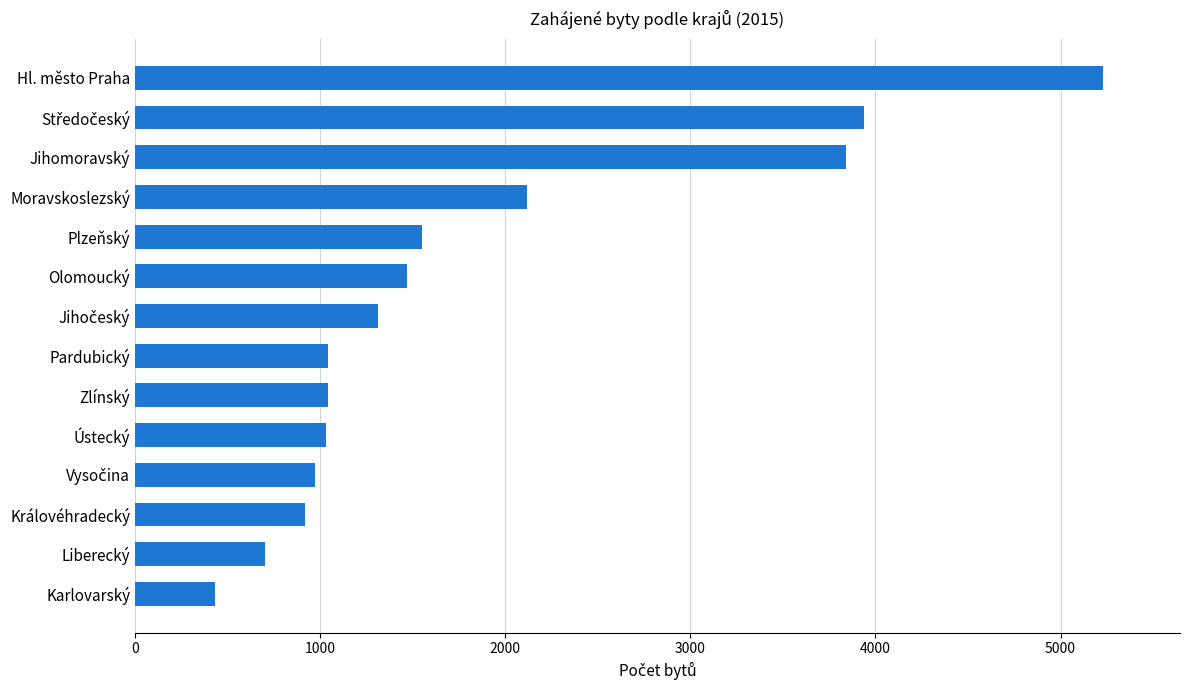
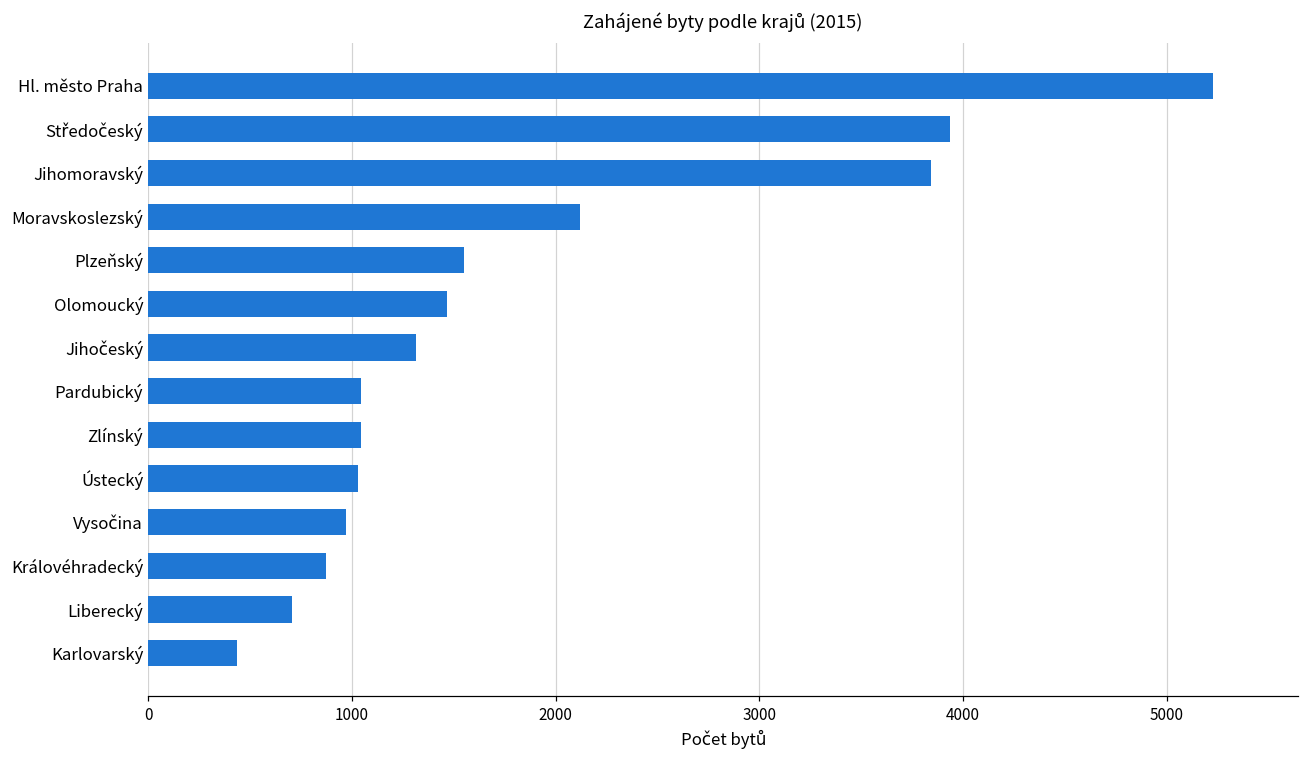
Královéhradecký: 920 -> 870
